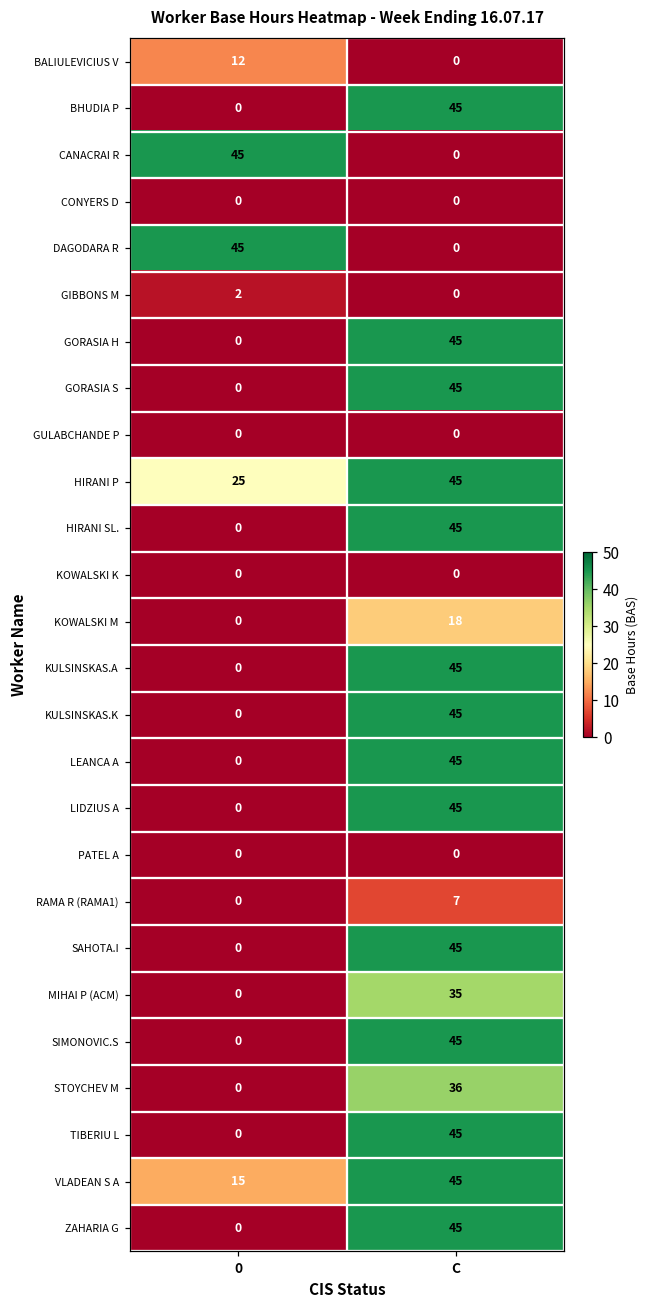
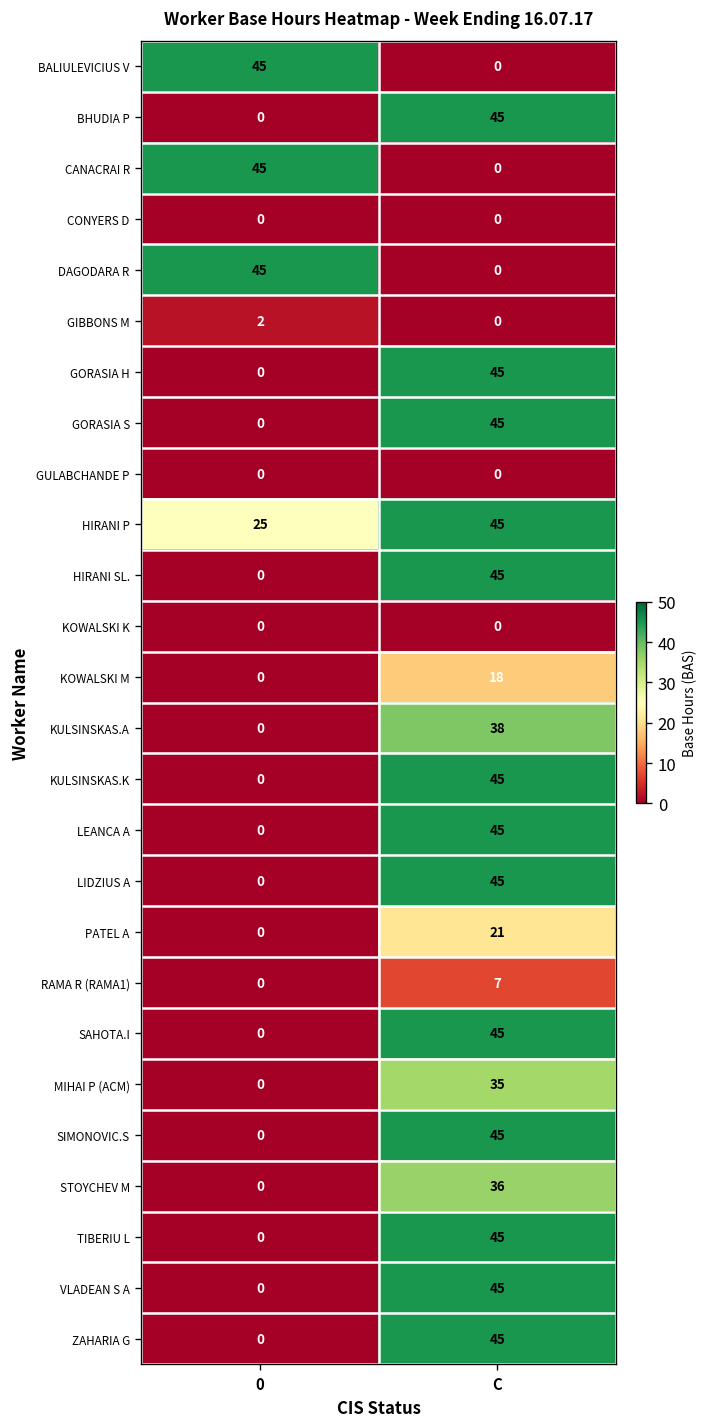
BALIULEVICIUS V, 0: 12 -> 45
KULSINSKAS.A, C: 45 -> 38
PATEL A, C: 0 -> 21
VLADEAN S A, 0: 15 -> 0
